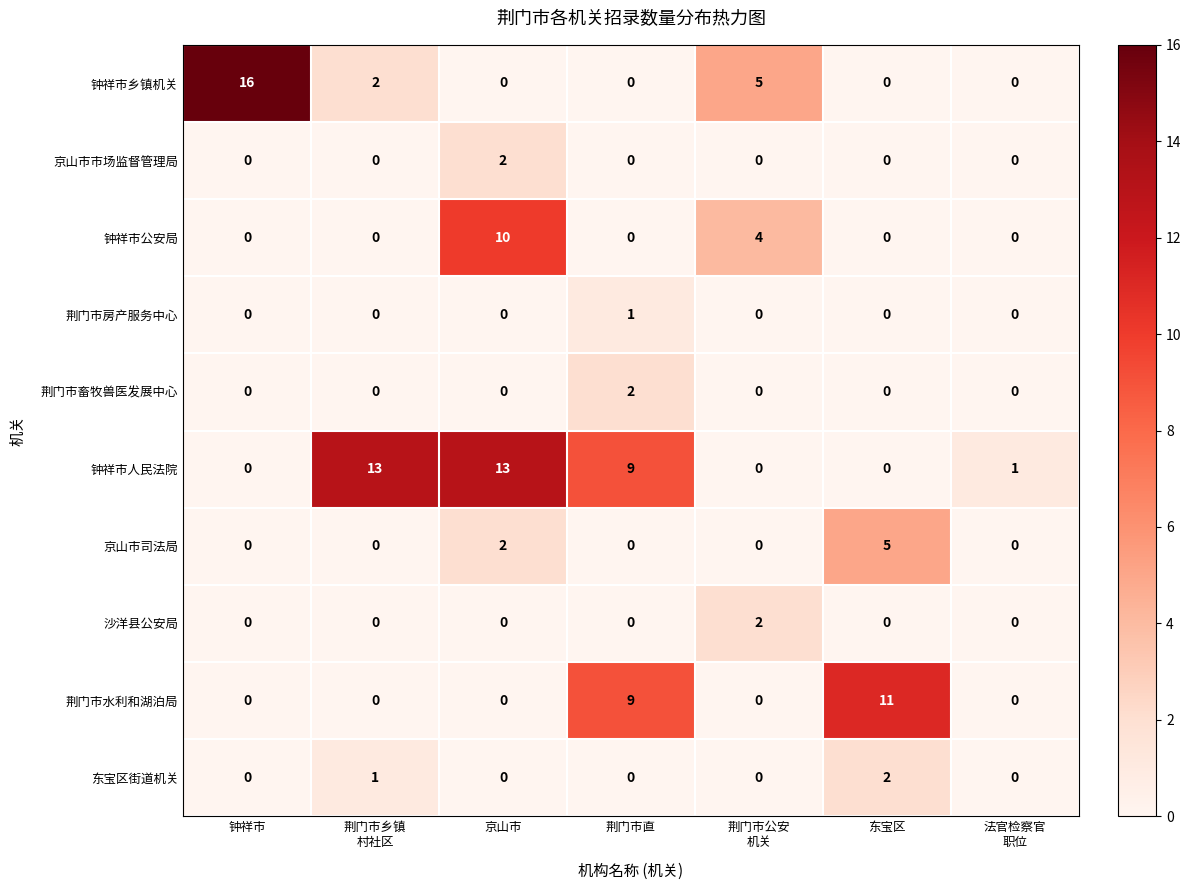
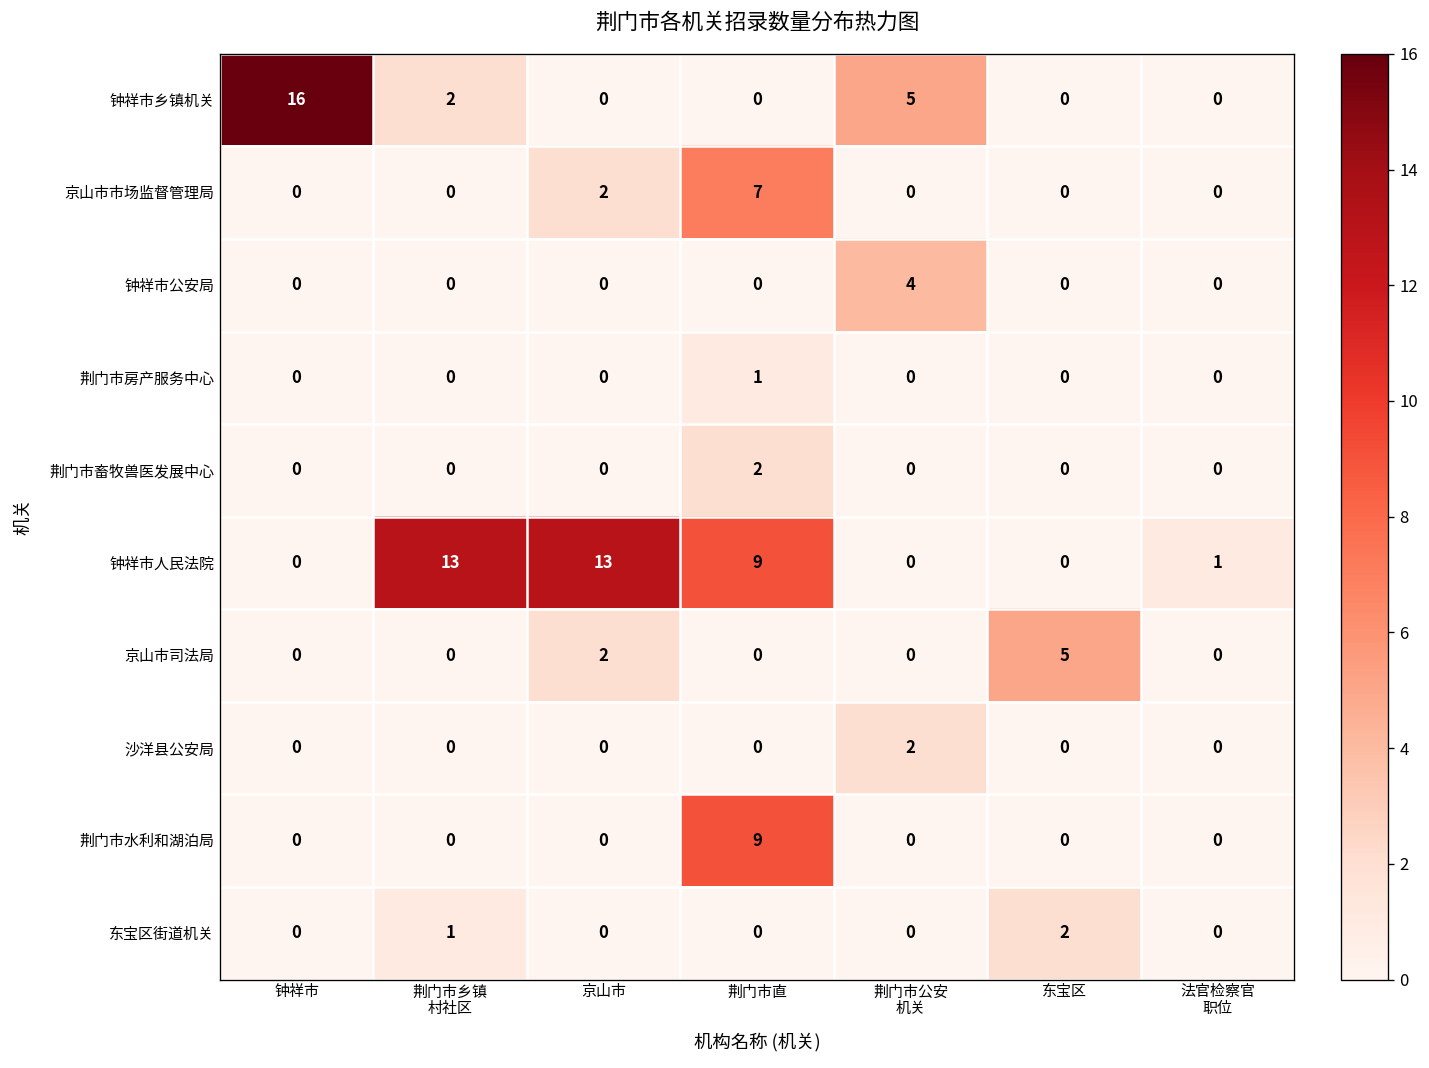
京山市市场监督管理局, 荆门市直: 0 -> 7
钟祥市公安局, 京山市: 10 -> 0
荆门市水利和湖泊局, 东宝区: 11 -> 0
